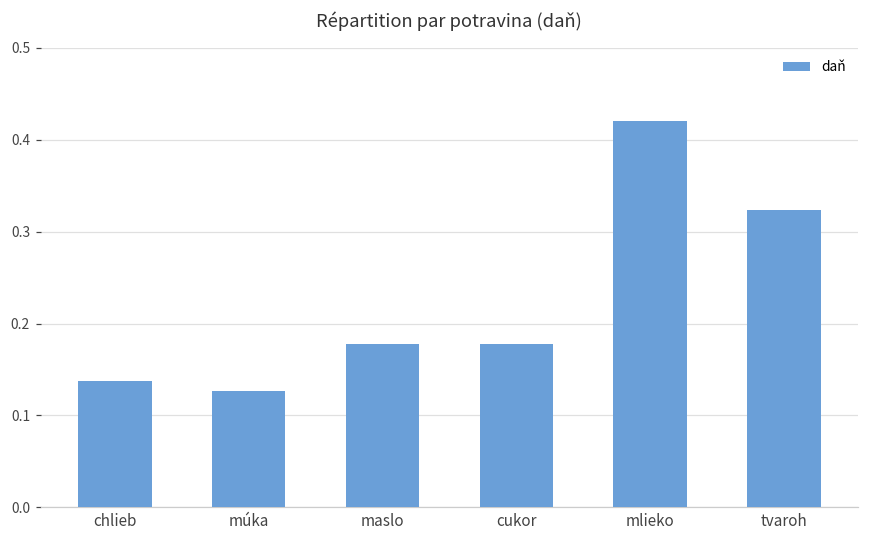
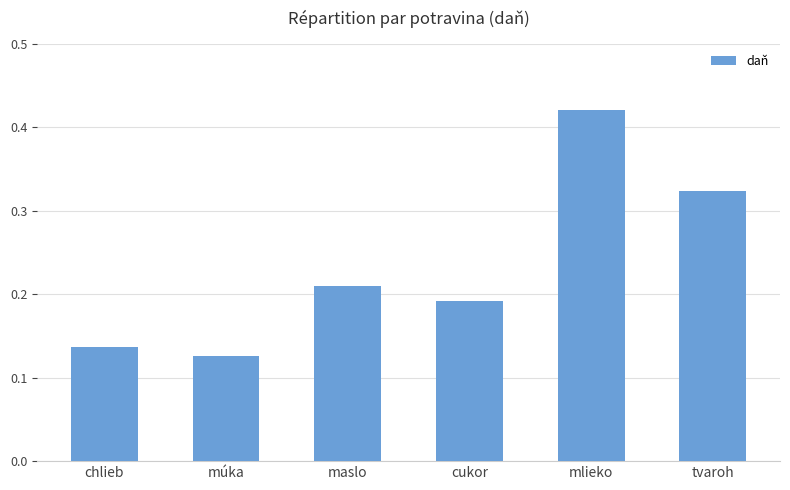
maslo: 0.18 -> 0.21
cukor: 0.18 -> 0.19
